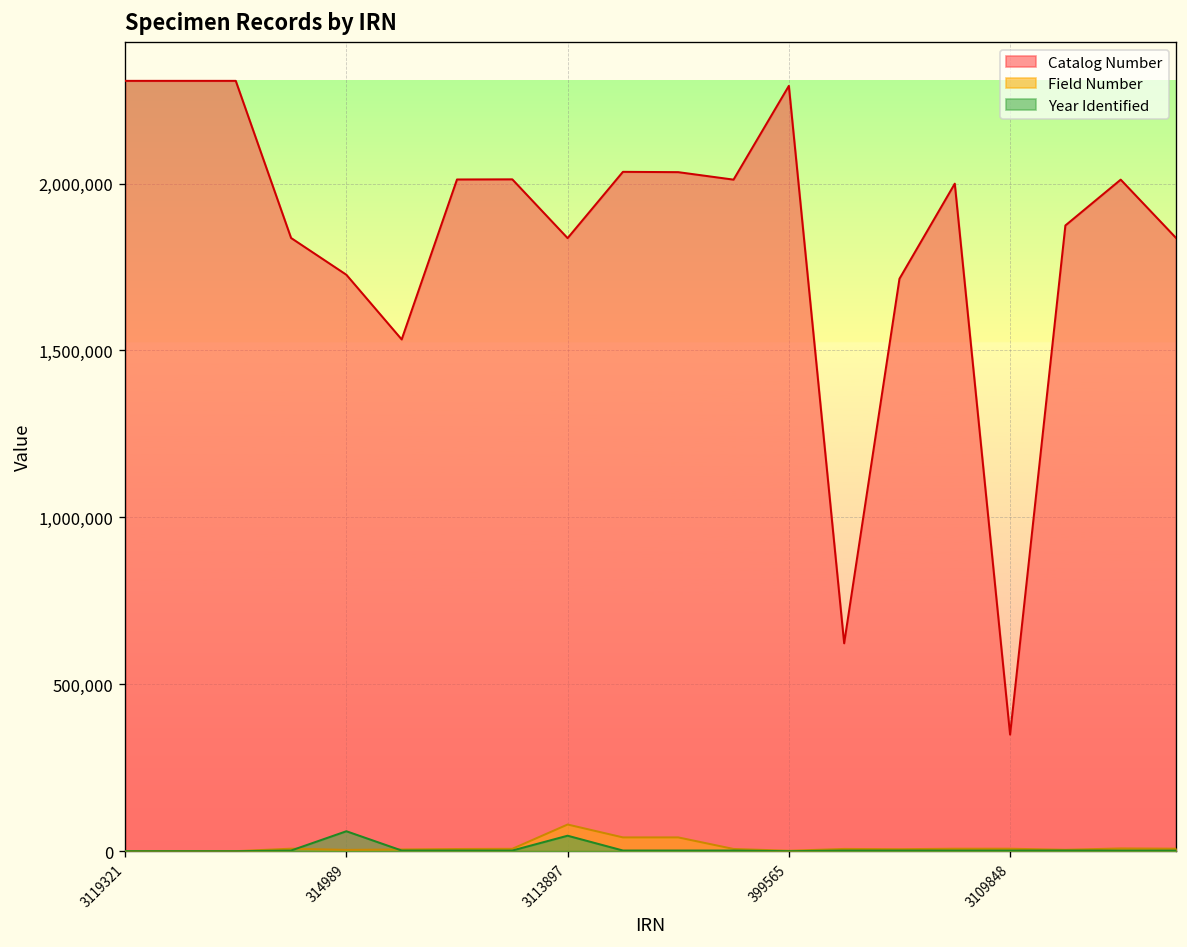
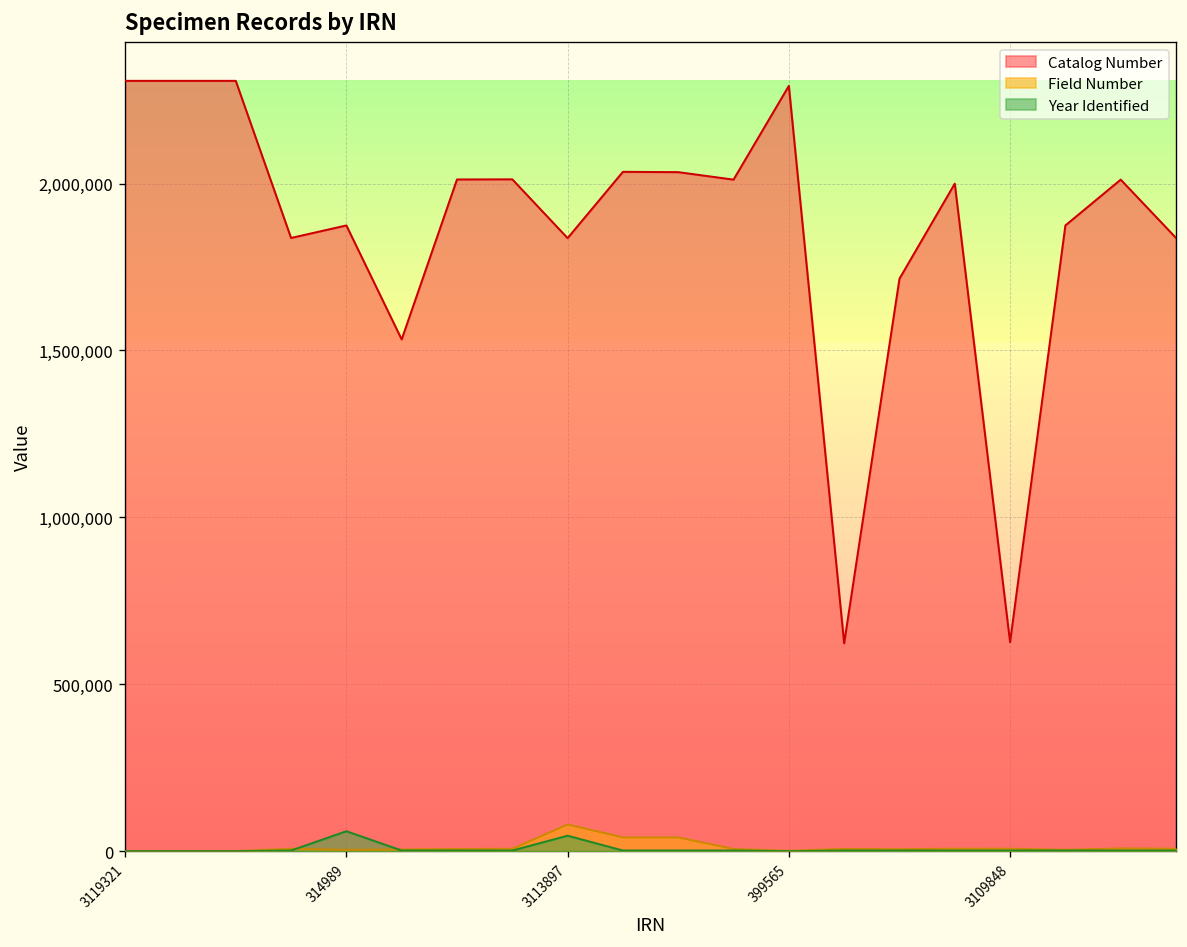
Catalog Number, 314989: 1,730,000 -> 1,870,000
Catalog Number, 3109848: 350,000 -> 630,000
